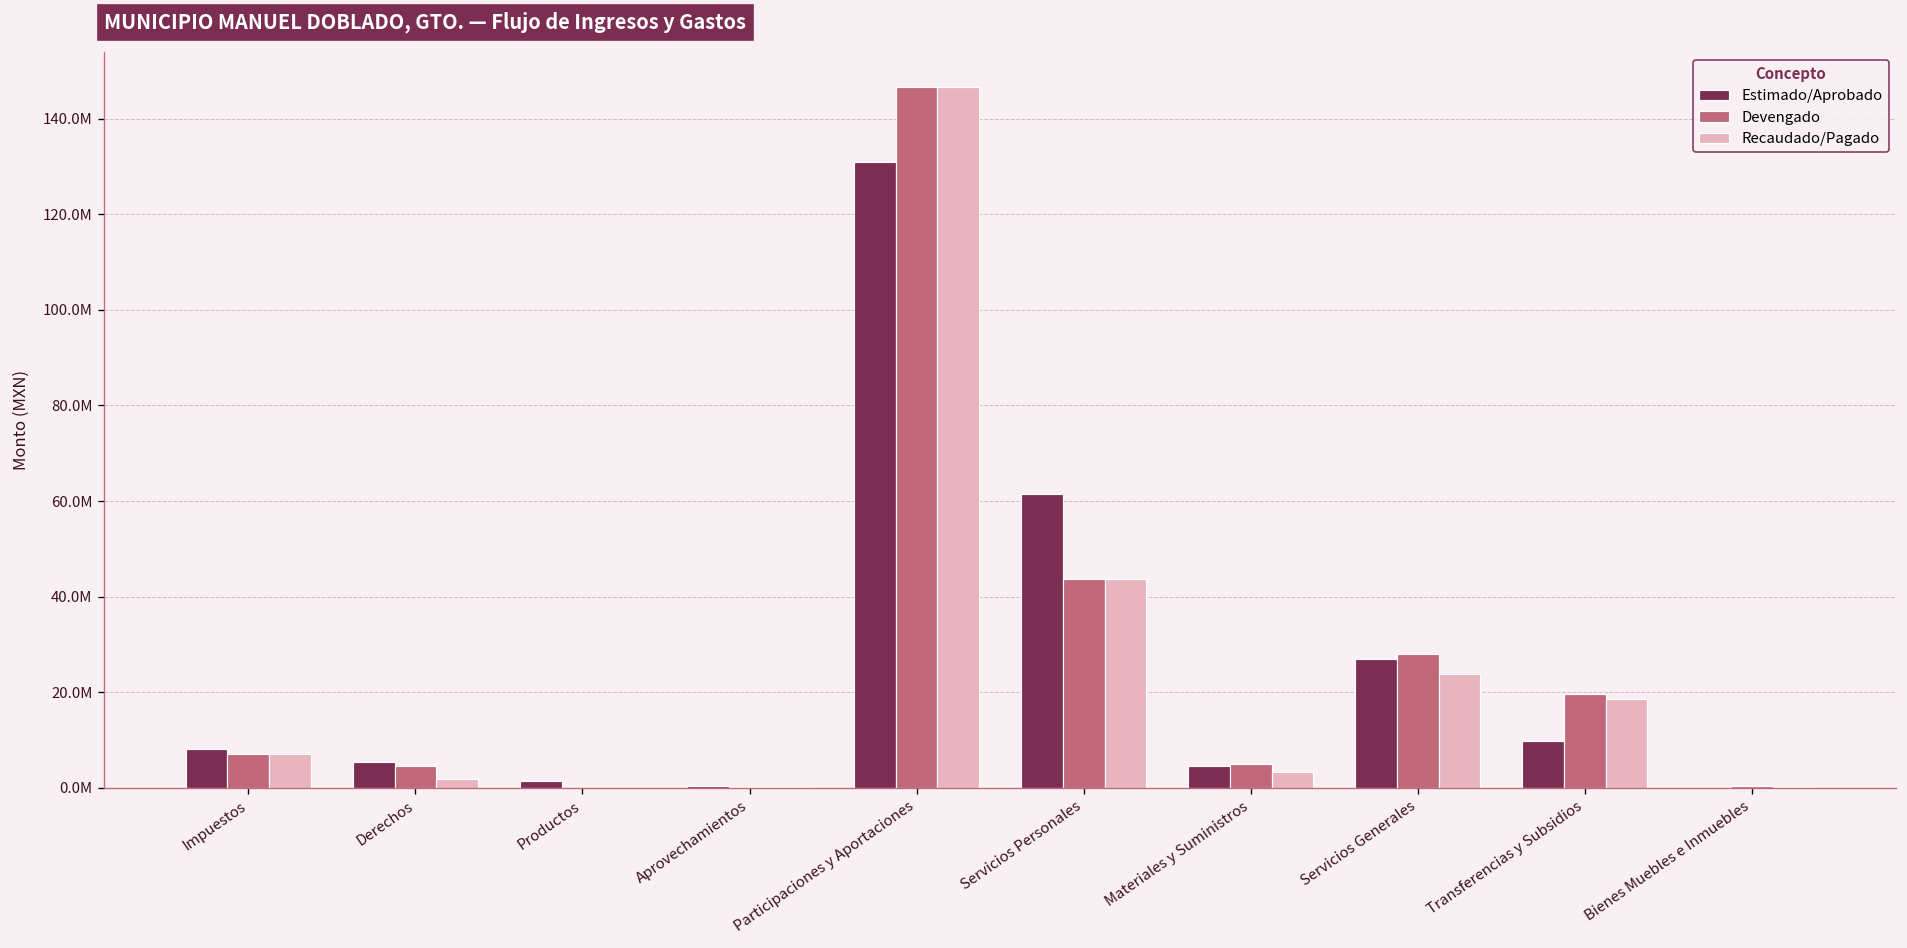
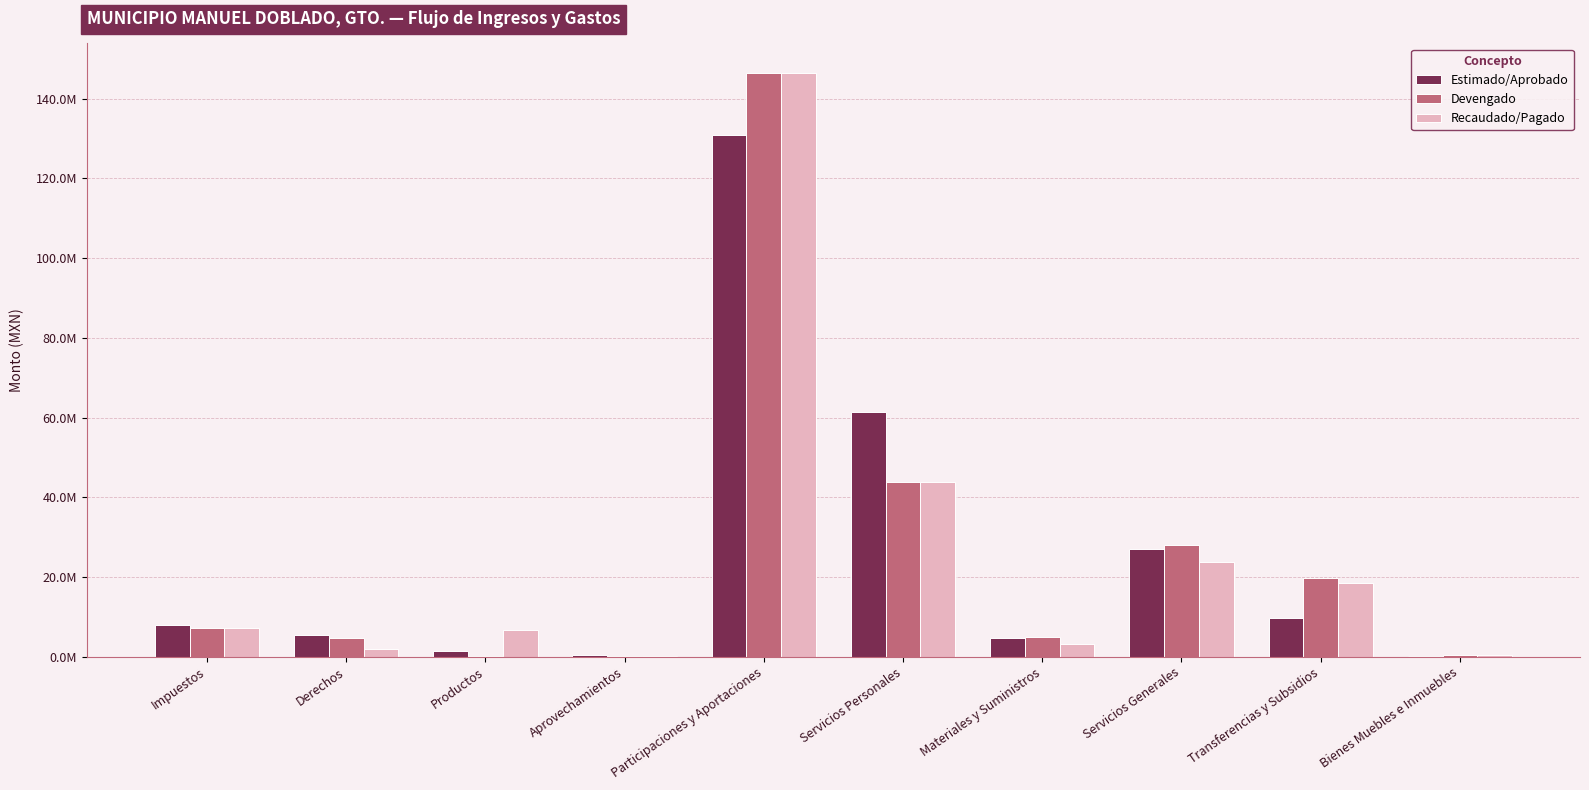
Recaudado/Pagado, Productos: 0 -> 7000000
